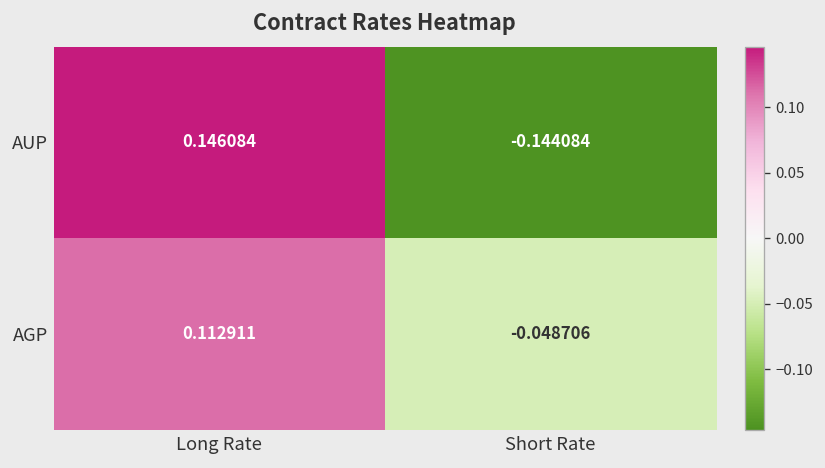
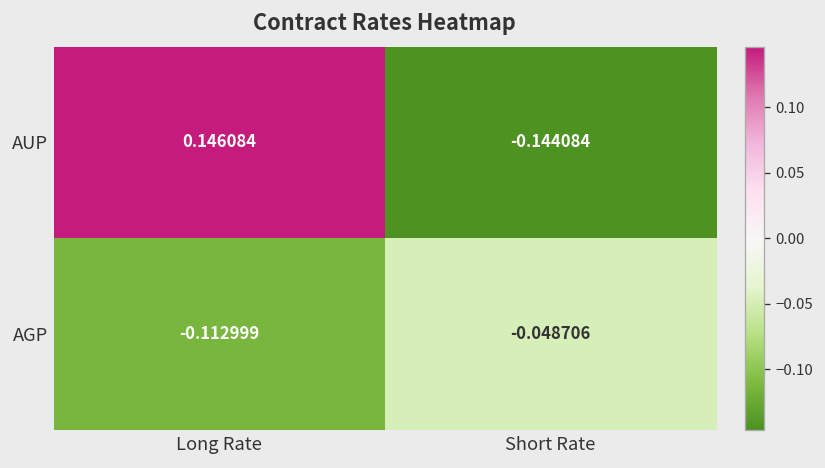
AGP, Long Rate: 0.112911 -> -0.112999
